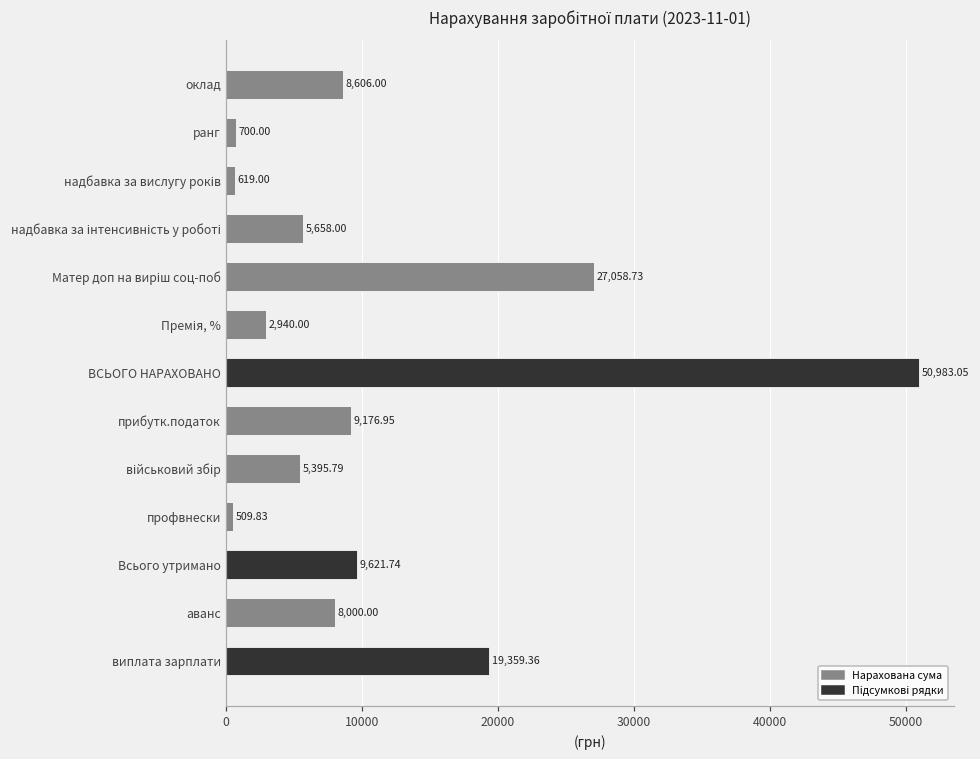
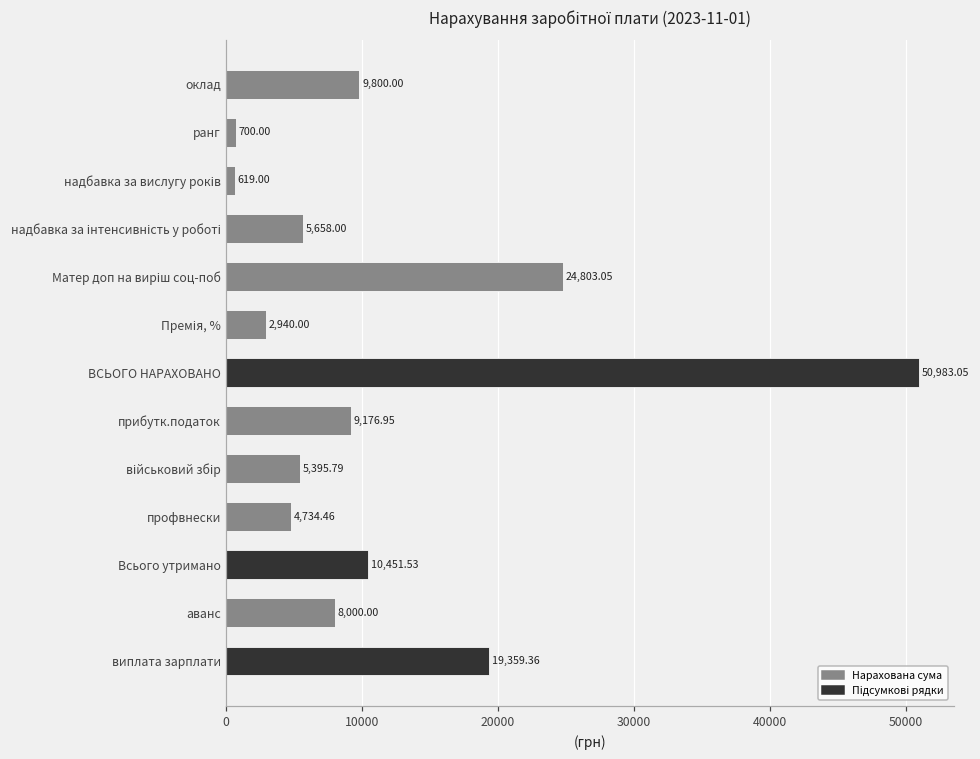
оклад: 8,606.00 -> 9,800.00
Матер доп на виріш соц-поб: 27,058.73 -> 24,803.05
профвнески: 509.83 -> 4,734.46
Всього утримано: 9,621.74 -> 10,451.53
